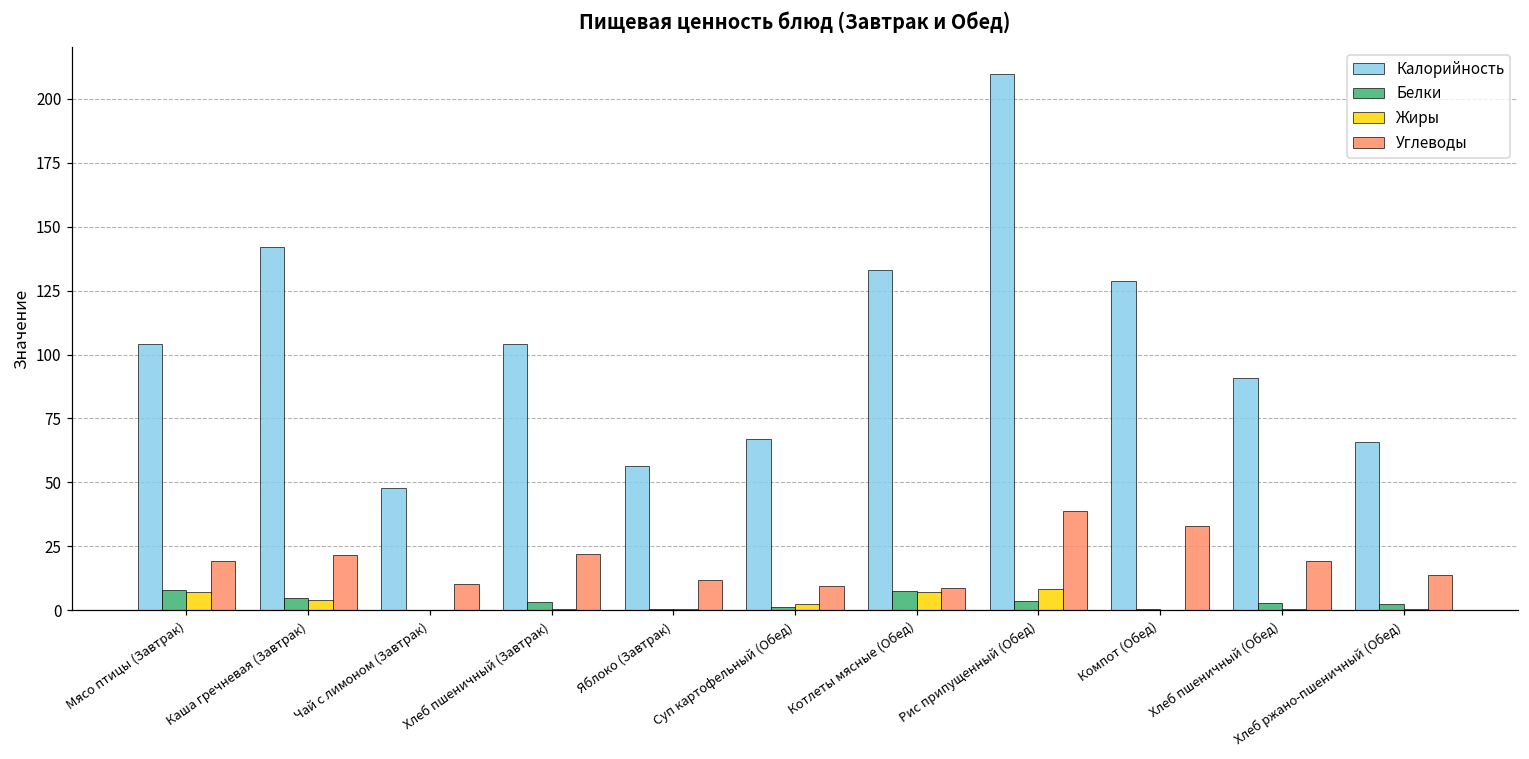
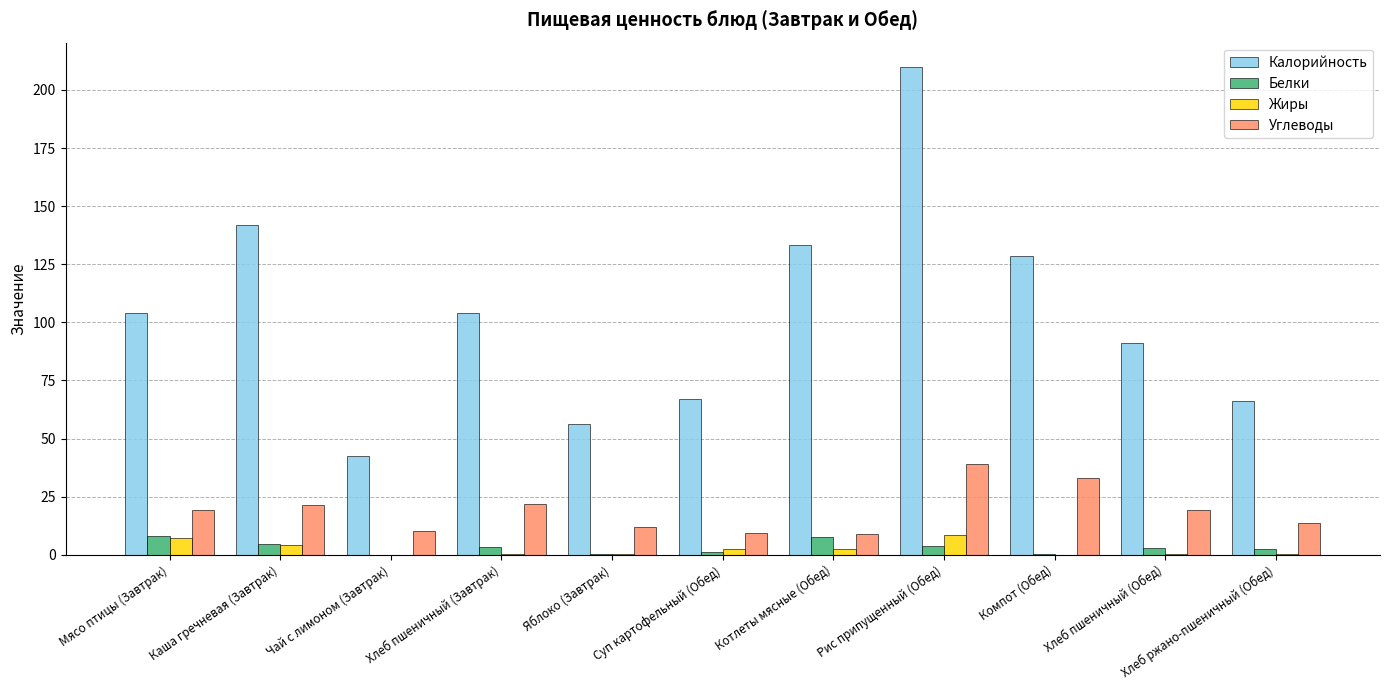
Калорийность, Чай с лимоном (Завтрак): 48 -> 42
Жиры, Котлеты мясные (Обед): 7 -> 2
